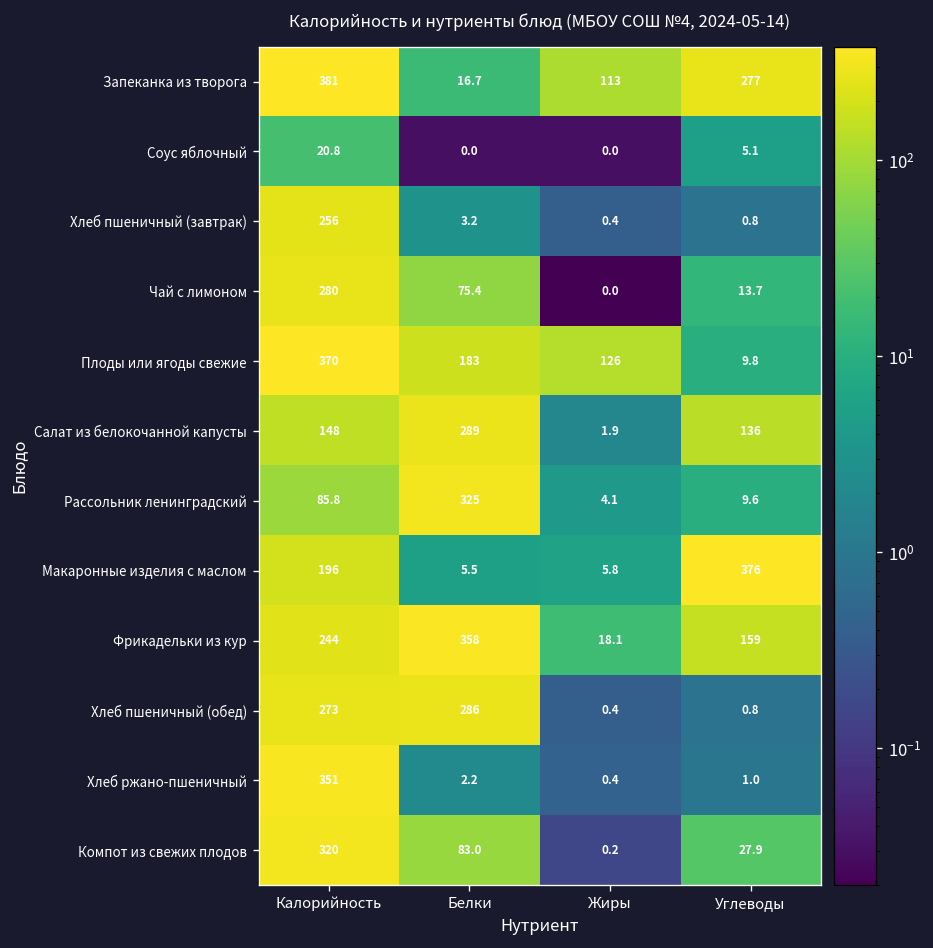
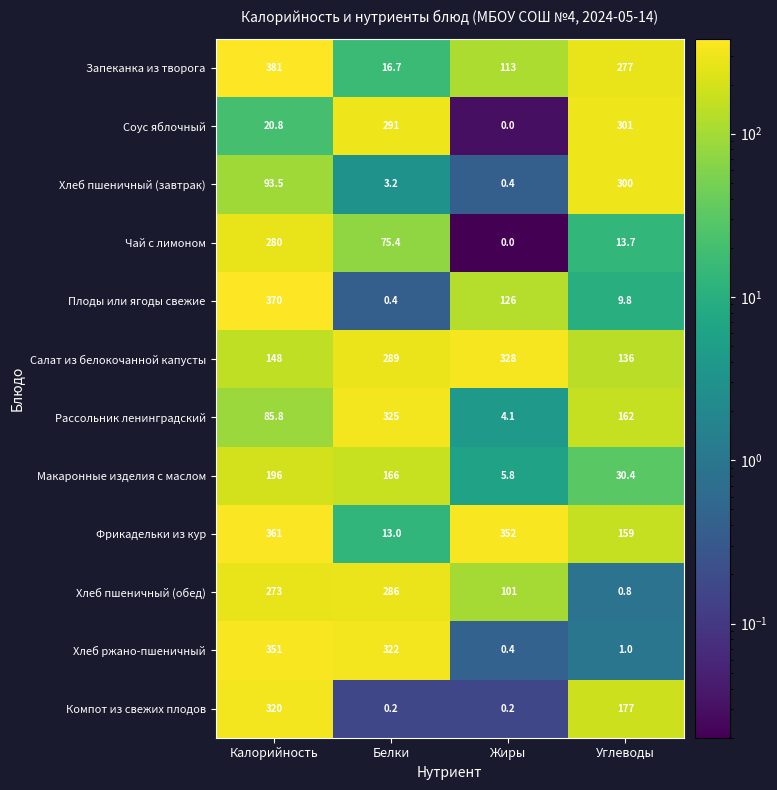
Соус яблочный, Белки: 0.0 -> 291
Соус яблочный, Углеводы: 5.1 -> 301
Хлеб пшеничный (завтрак), Калорийность: 256 -> 93.5
Хлеб пшеничный (завтрак), Углеводы: 0.8 -> 300
Плоды или ягоды свежие, Белки: 183 -> 0.4
Салат из белокочанной капусты, Жиры: 1.9 -> 328
Рассольник ленинградский, Углеводы: 9.6 -> 162
Макаронные изделия с маслом, Белки: 5.5 -> 166
Макаронные изделия с маслом, Углеводы: 376 -> 30.4
Фрикадельки из кур, Калорийность: 244 -> 361
Фрикадельки из кур, Белки: 358 -> 13.0
Фрикадельки из кур, Жиры: 18.1 -> 352
Хлеб пшеничный (обед), Жиры: 0.4 -> 101
Хлеб ржано-пшеничный, Белки: 2.2 -> 322
Компот из свежих плодов, Белки: 83.0 -> 0.2
Компот из свежих плодов, Углеводы: 27.9 -> 177
